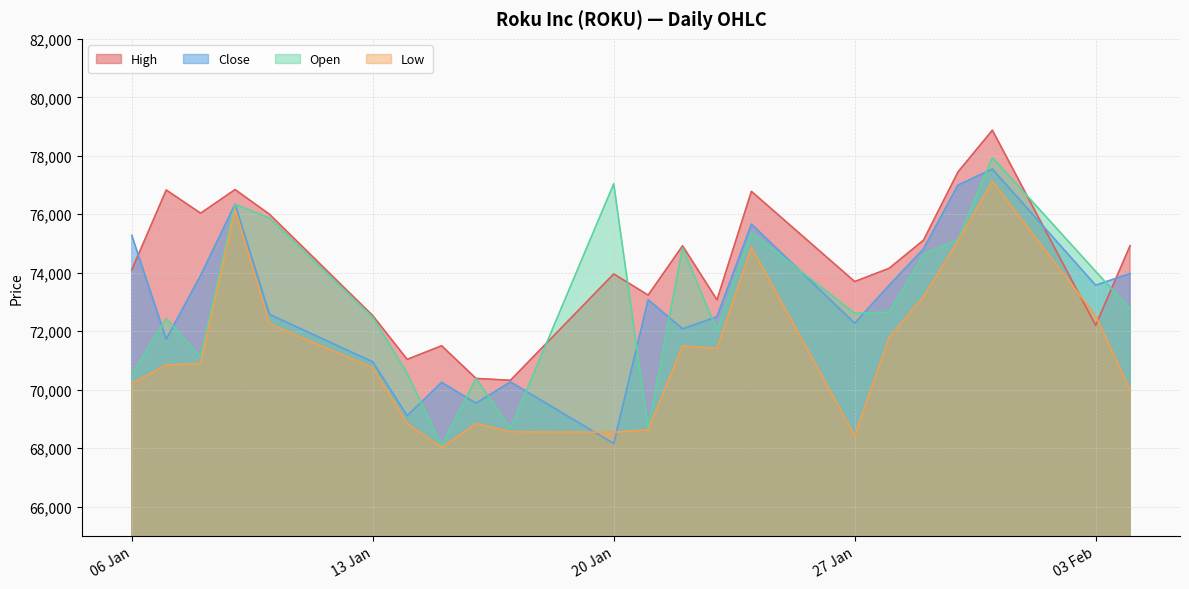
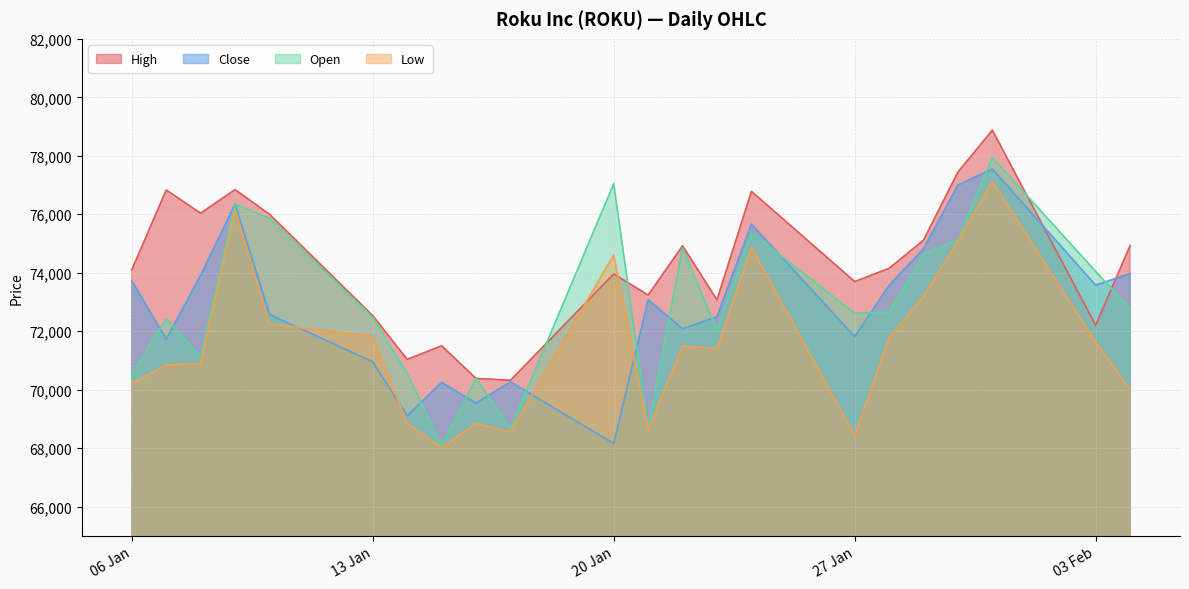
Close, 06 Jan: 75,300 -> 73,700
Low, 13 Jan: 70,700 -> 71,800
Low, 20 Jan: 68,500 -> 74,600
Close, 27 Jan: 72,300 -> 71,800
Low, 03 Feb: 72,500 -> 71,600
